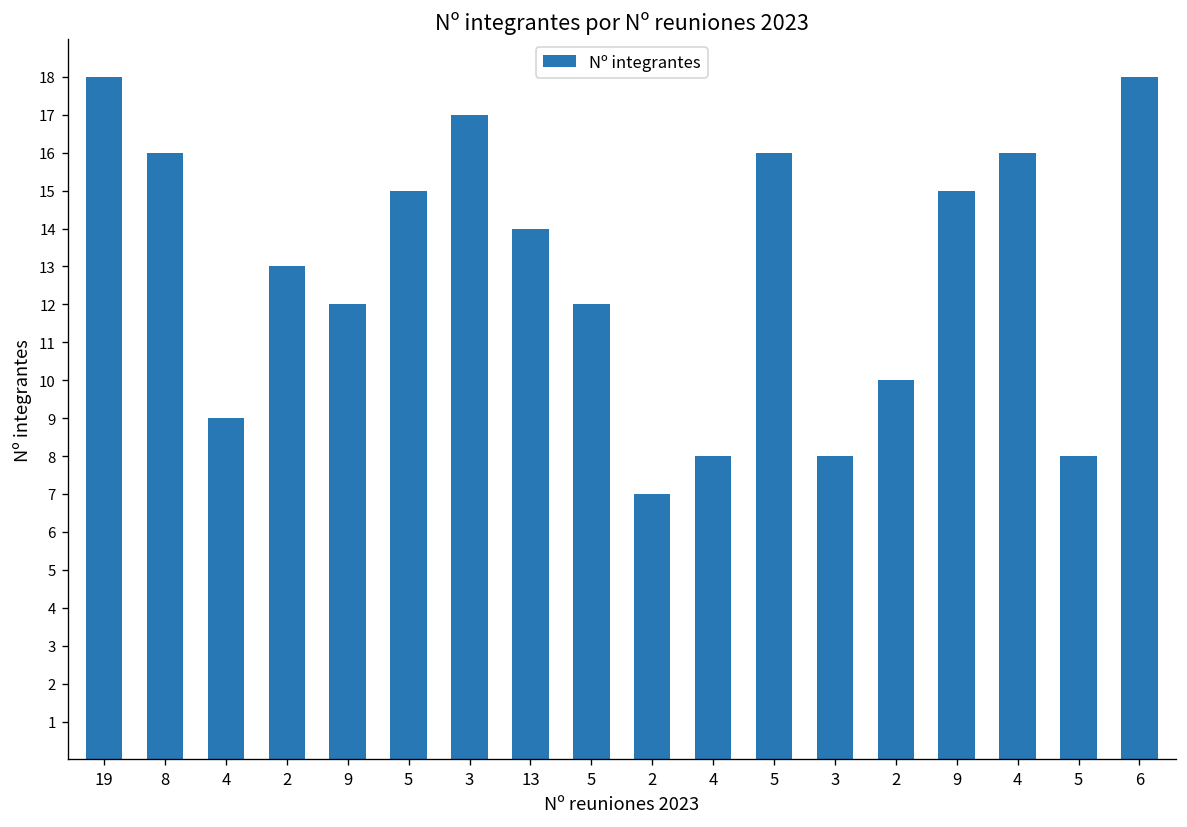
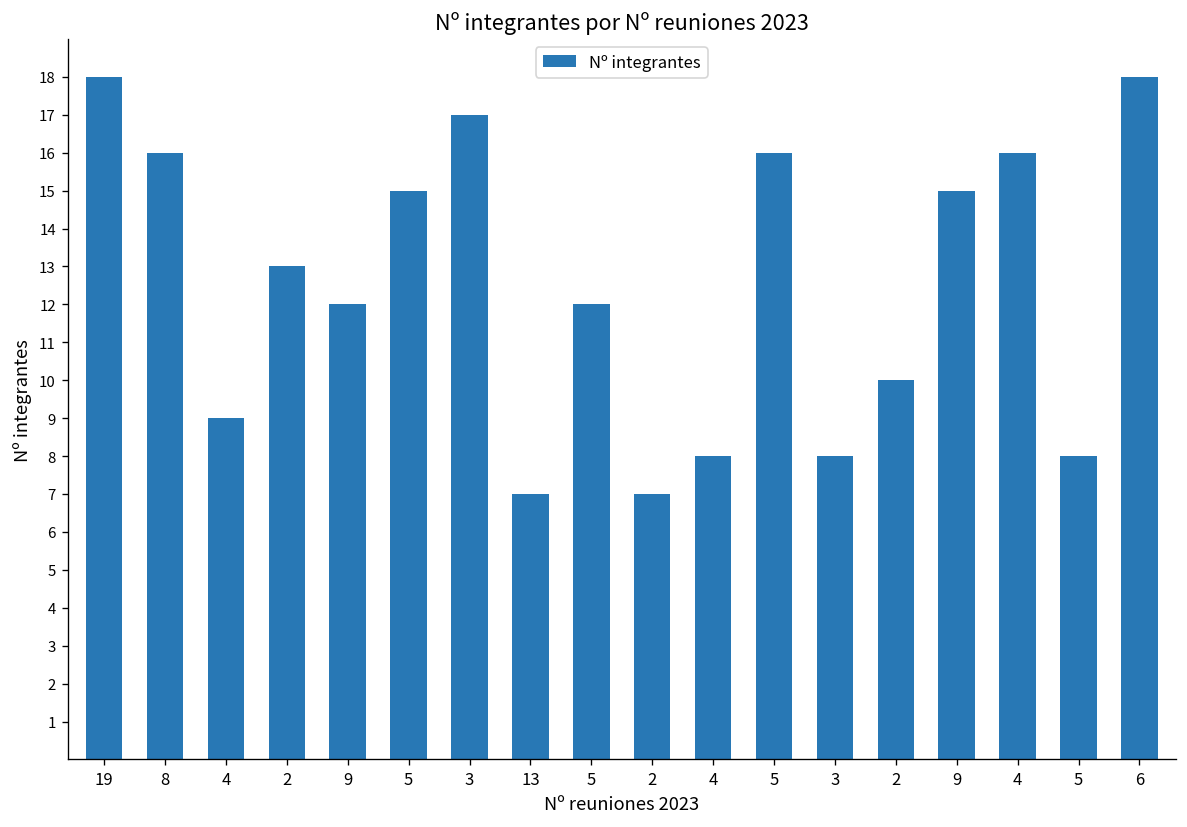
13: 14 -> 7
